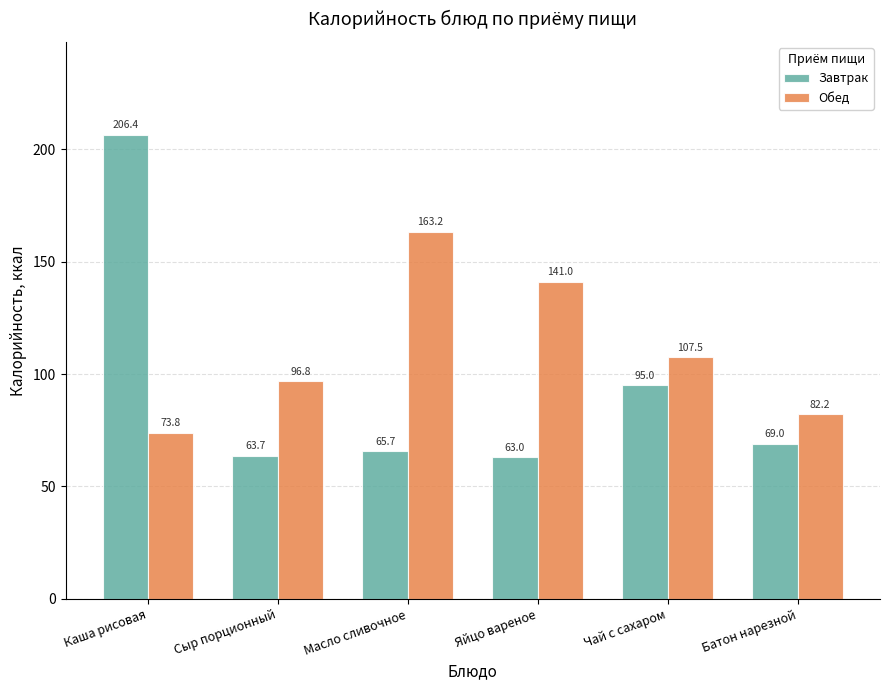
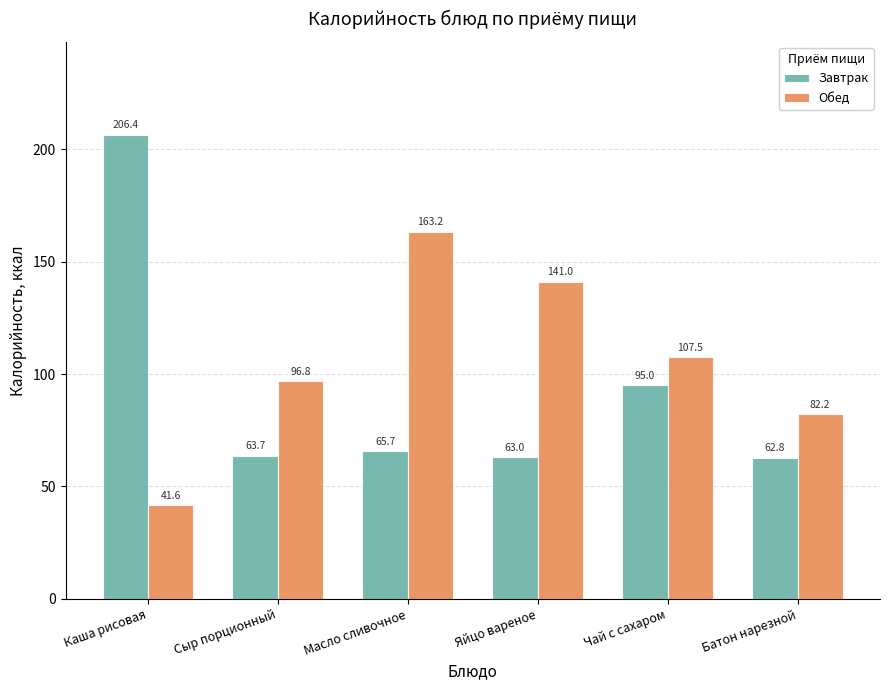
Обед, Каша рисовая: 73.8 -> 41.6
Завтрак, Батон нарезной: 69.0 -> 62.8
